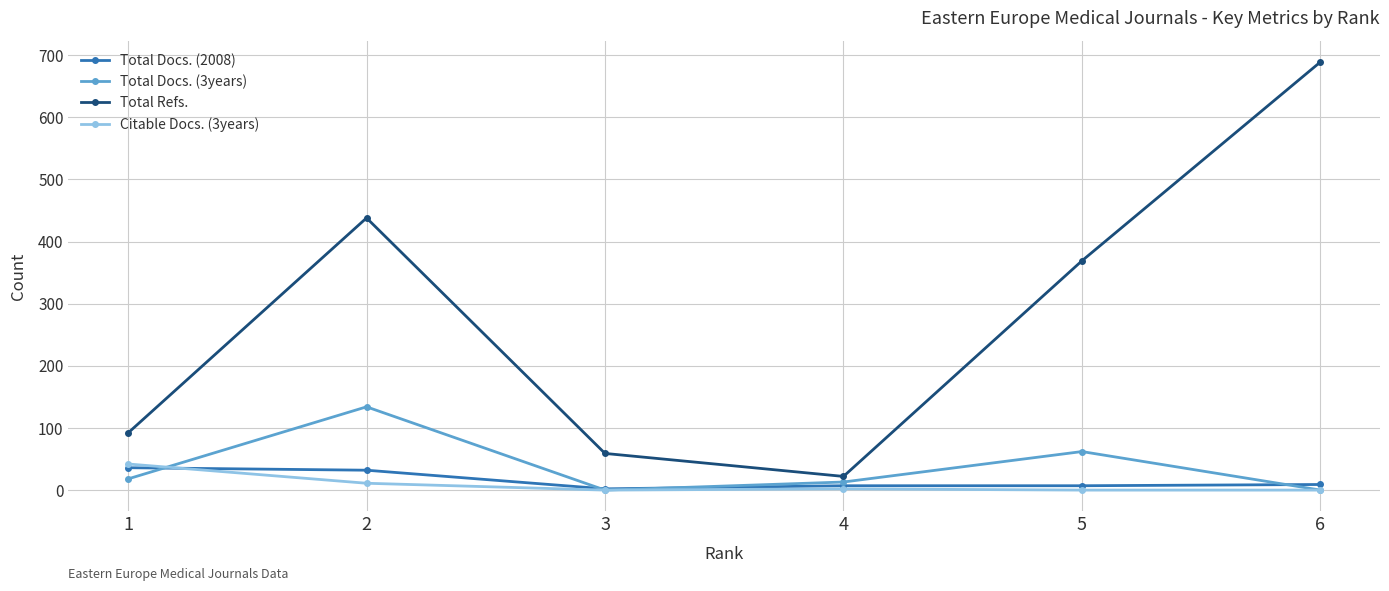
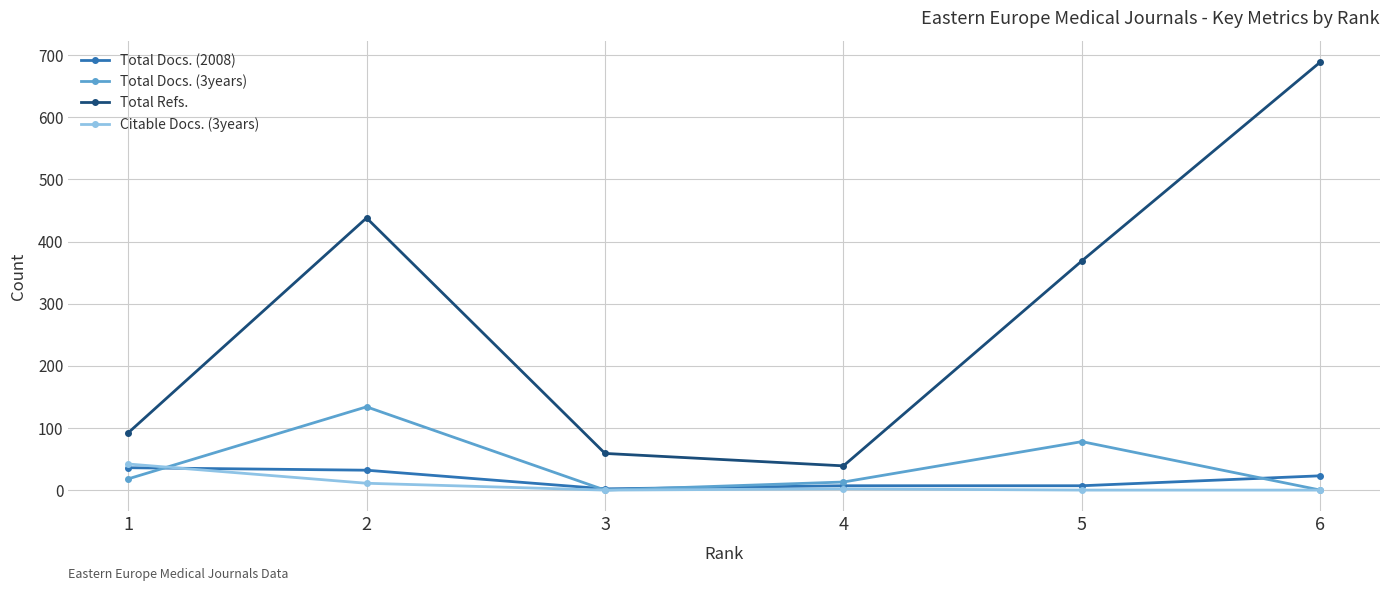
Total Refs., 4: 20 -> 40
Total Docs. (3years), 5: 60 -> 80
Total Docs. (2008), 6: 10 -> 20
